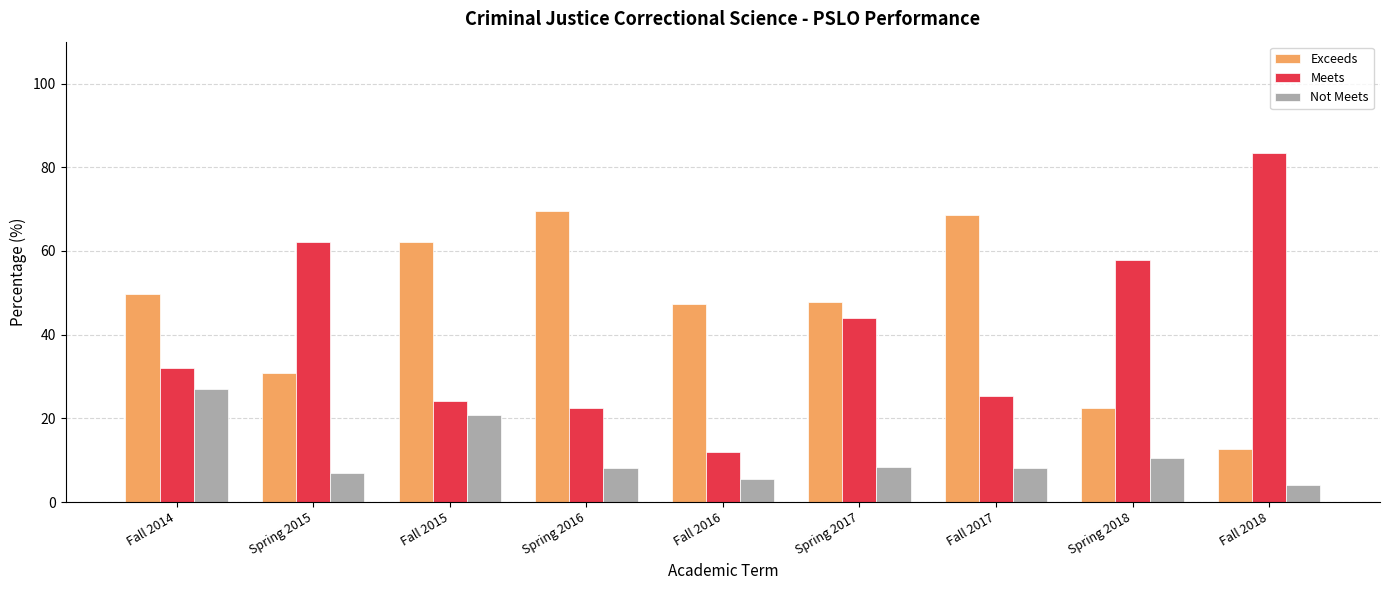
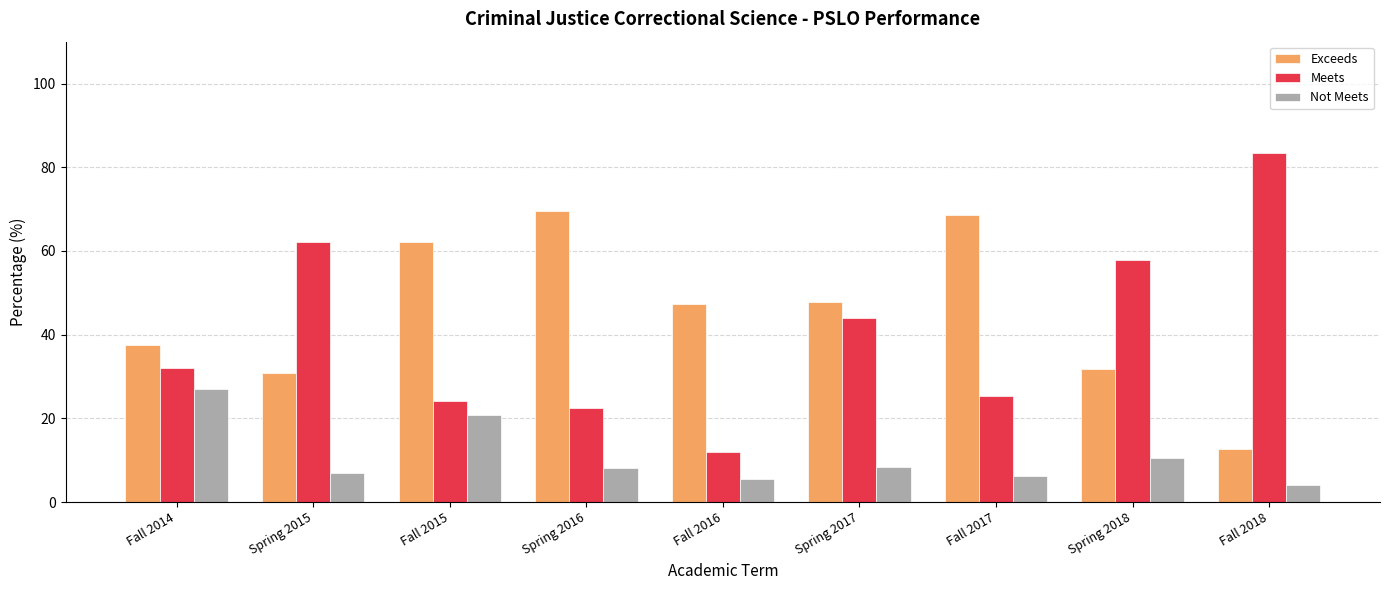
Exceeds, Fall 2014: 50 -> 37
Not Meets, Fall 2017: 8 -> 6
Exceeds, Spring 2018: 23 -> 32
